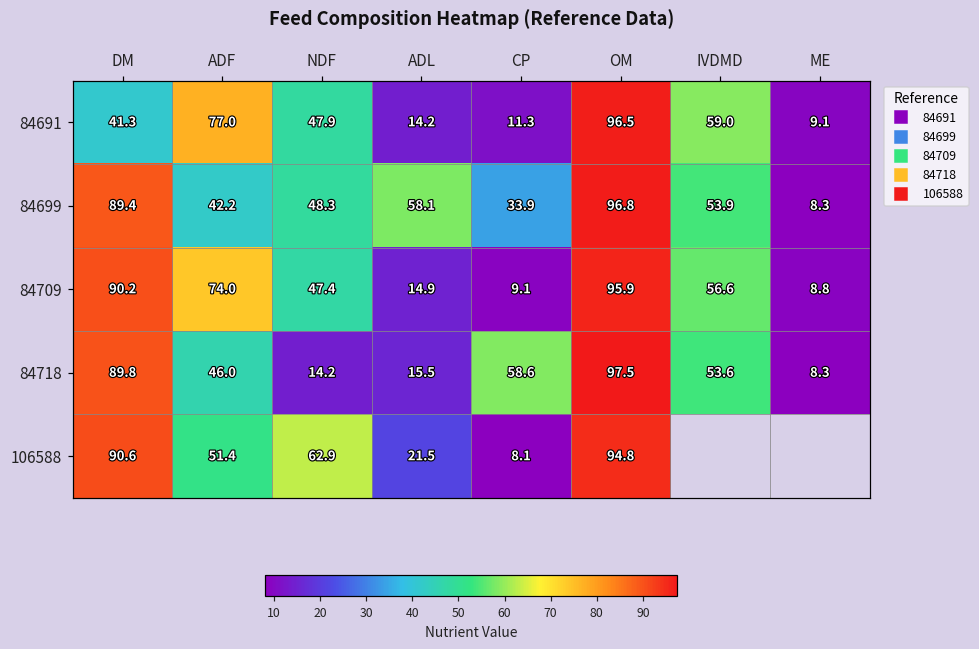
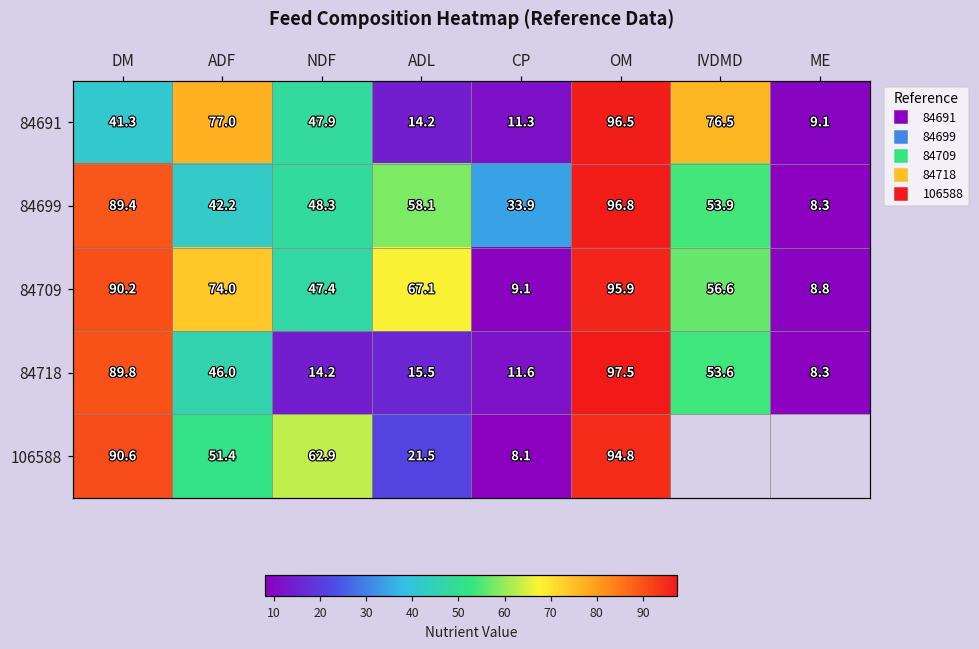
84691, IVDMD: 59.0 -> 76.5
84709, ADL: 14.9 -> 67.1
84718, CP: 58.6 -> 11.6
